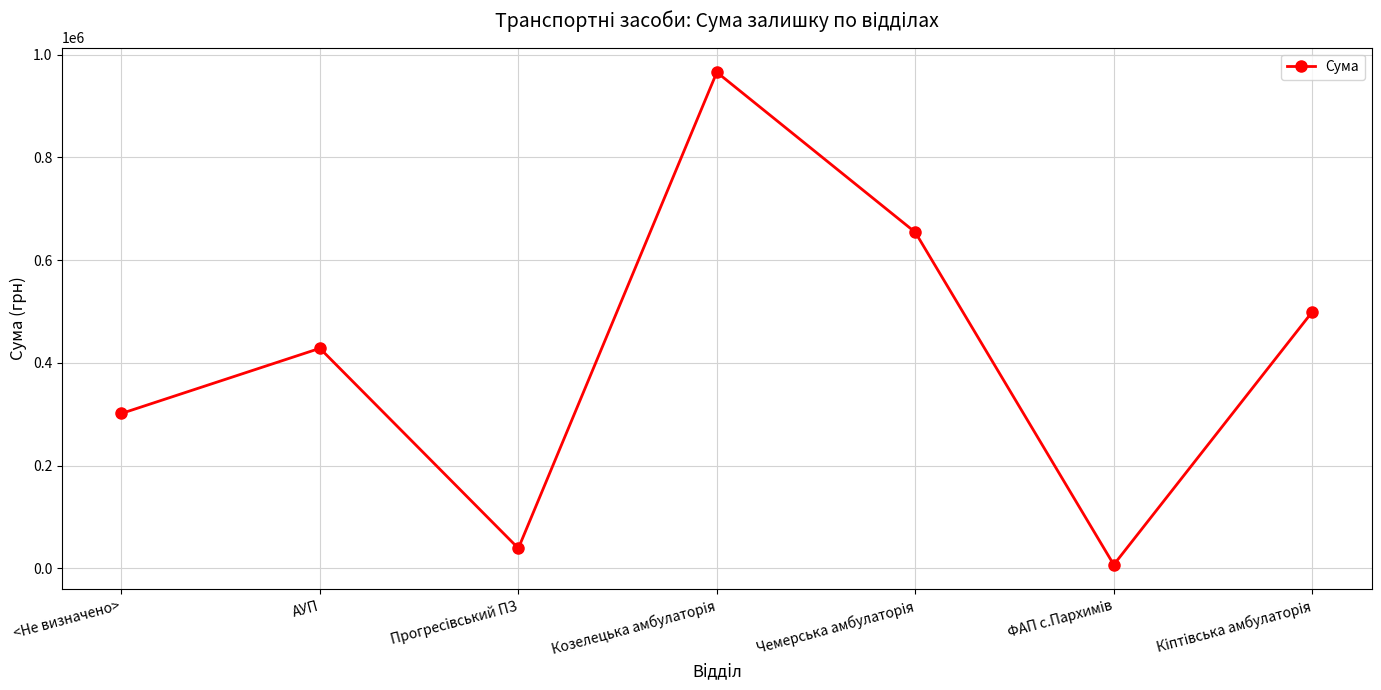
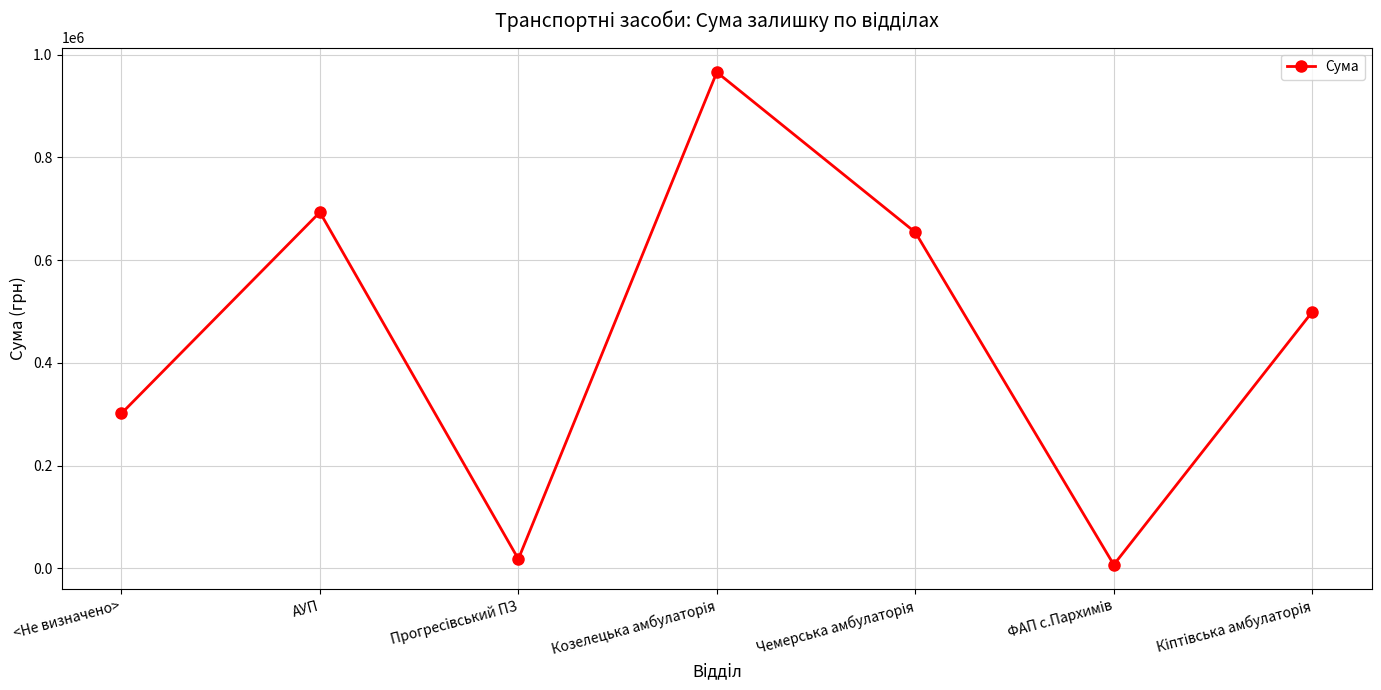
АУП: 430000 -> 690000
Прогресiвський ПЗ: 40000 -> 20000
